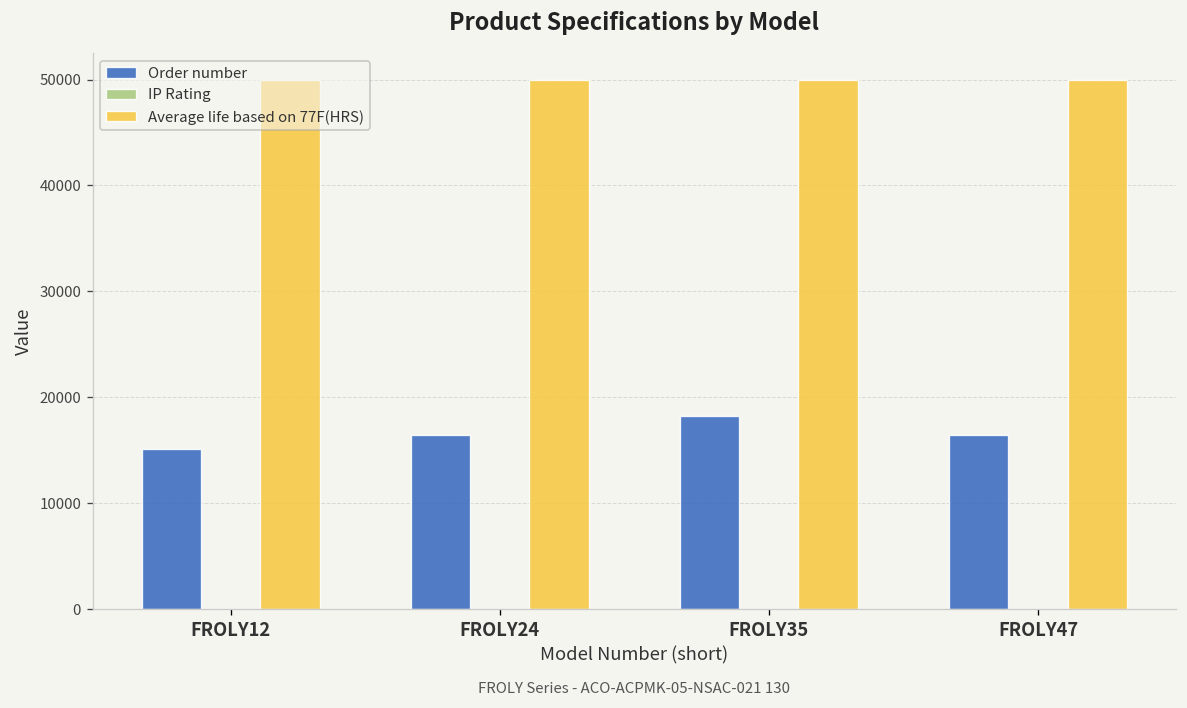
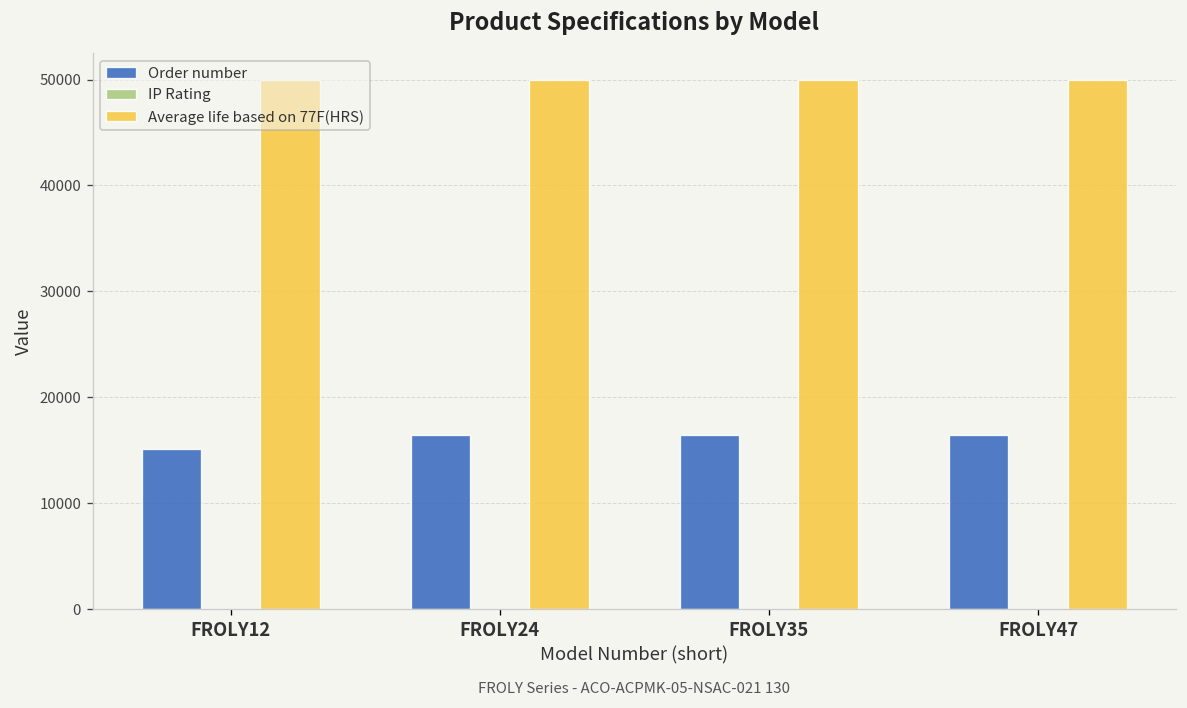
Order number, FROLY35: 18000 -> 16000
